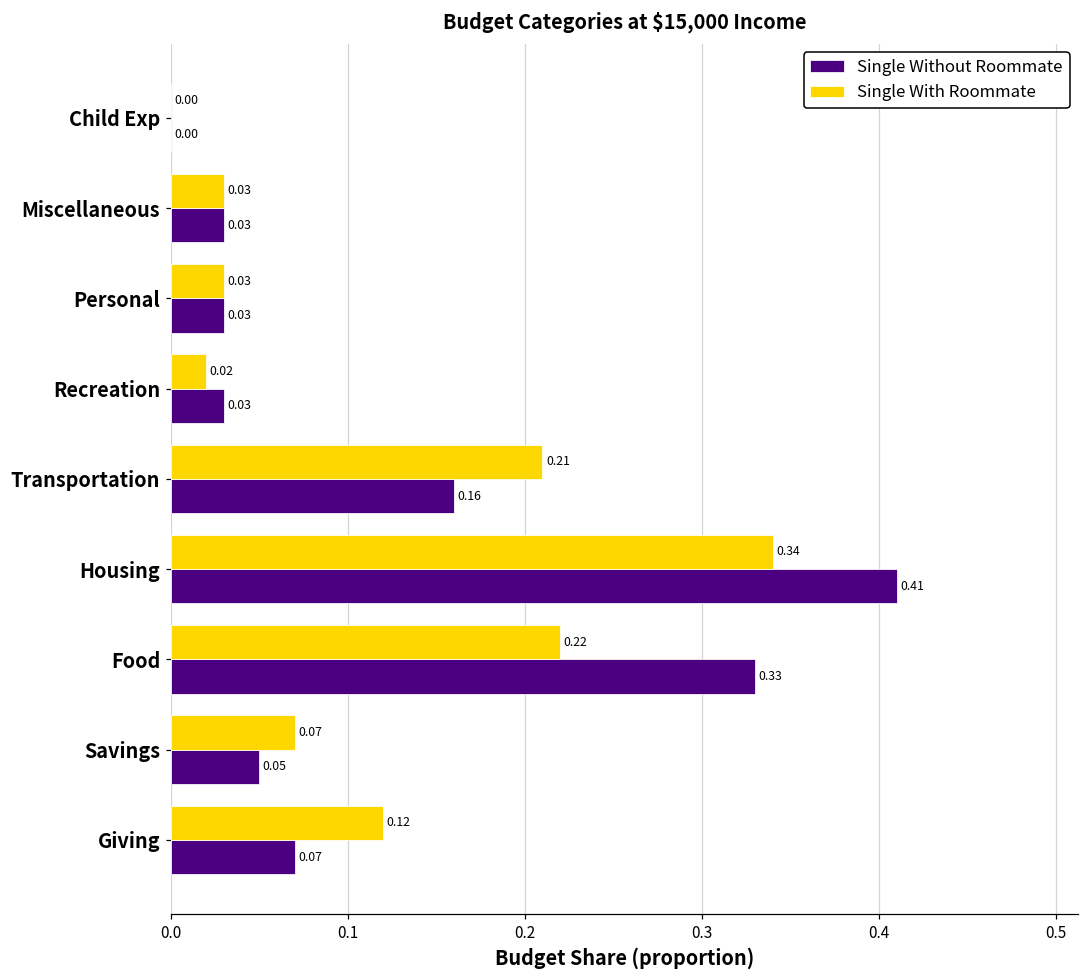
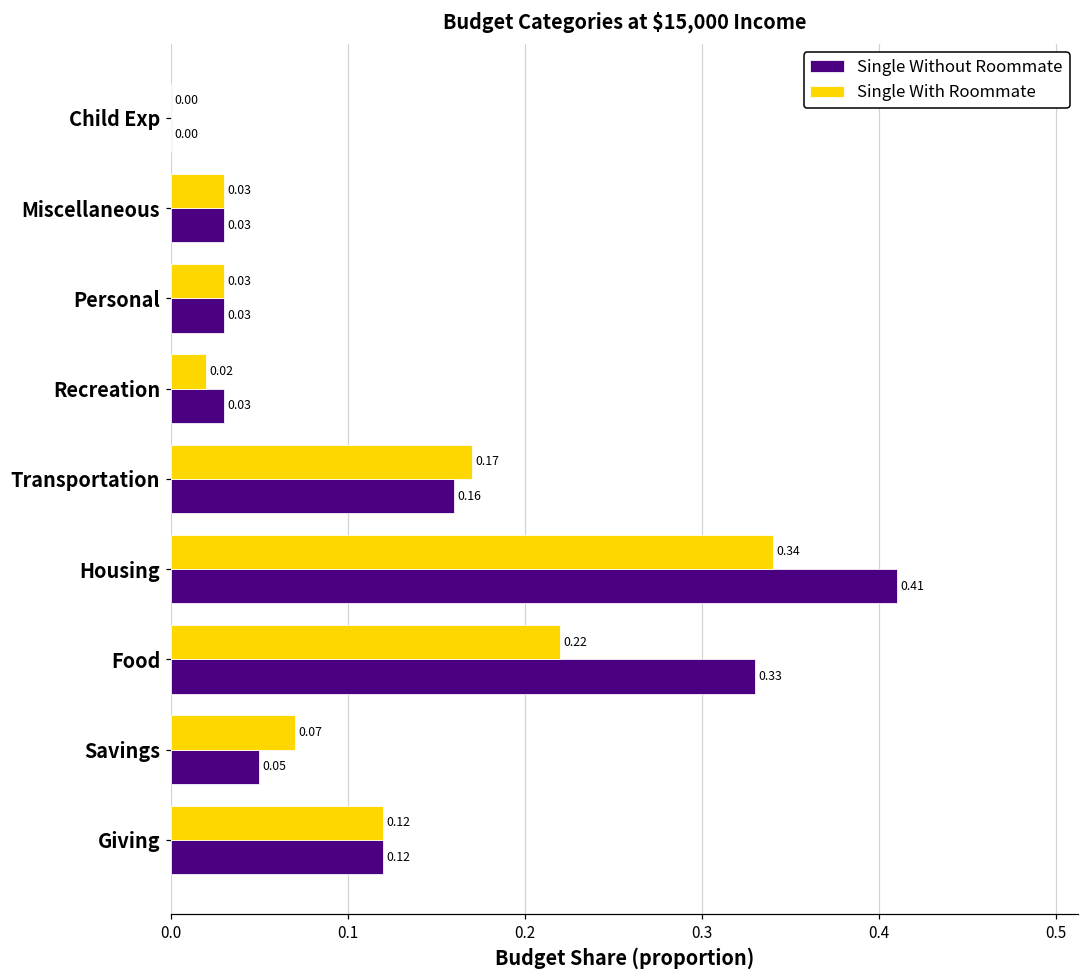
Single With Roommate, Transportation: 0.21 -> 0.17
Single Without Roommate, Giving: 0.07 -> 0.12
